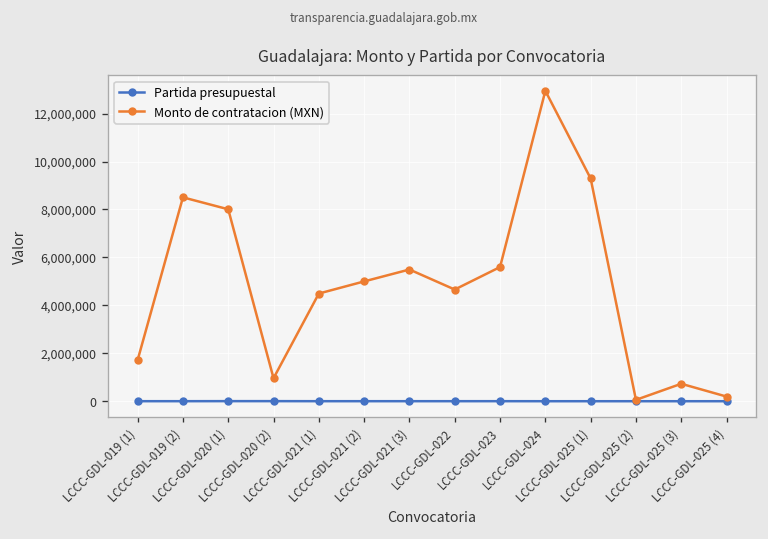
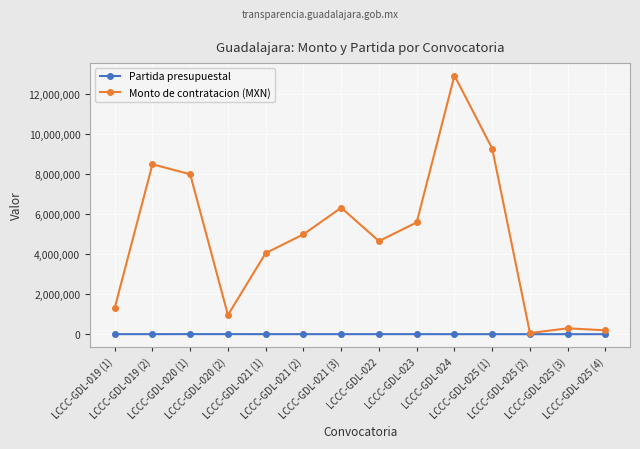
Monto de contratacion (MXN), LCCC-GDL-019 (1): 1,700,000 -> 1,300,000
Monto de contratacion (MXN), LCCC-GDL-021 (1): 4,500,000 -> 4,100,000
Monto de contratacion (MXN), LCCC-GDL-021 (3): 5,500,000 -> 6,300,000
Monto de contratacion (MXN), LCCC-GDL-025 (3): 700,000 -> 300,000
